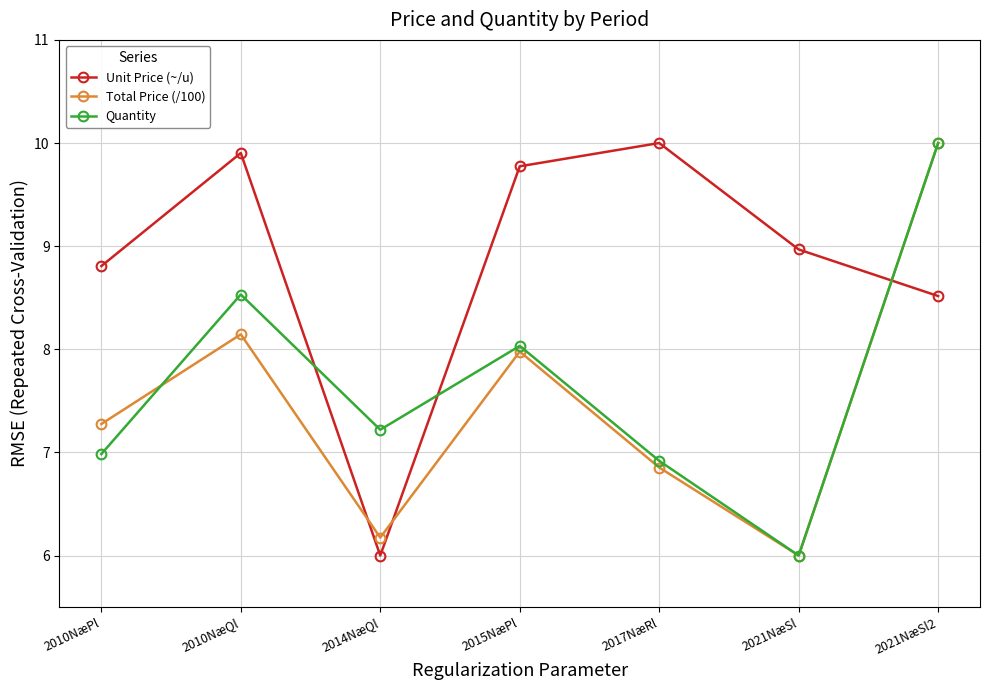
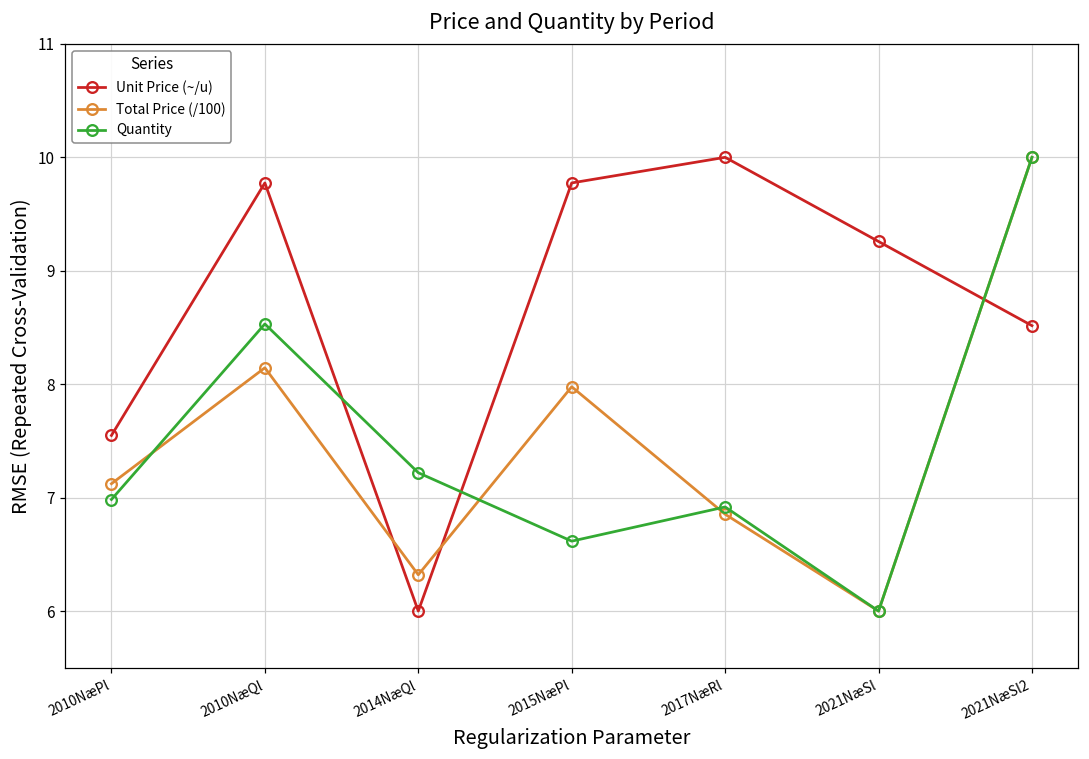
Unit Price (~/u), 2010NæPl: 8.81 -> 7.55
Total Price (/100), 2010NæPl: 7.28 -> 7.12
Unit Price (~/u), 2010NæQl: 9.90 -> 9.77
Total Price (/100), 2014NæQl: 6.17 -> 6.32
Quantity, 2015NæPl: 8.03 -> 6.62
Unit Price (~/u), 2021NæSl: 8.97 -> 9.26
